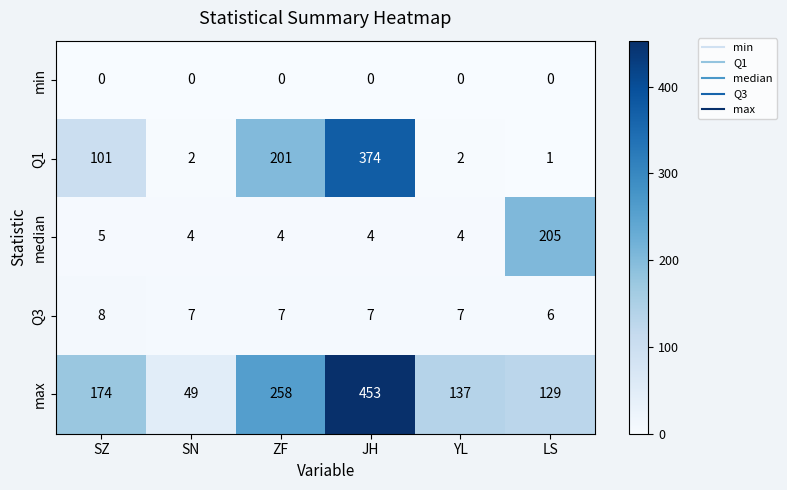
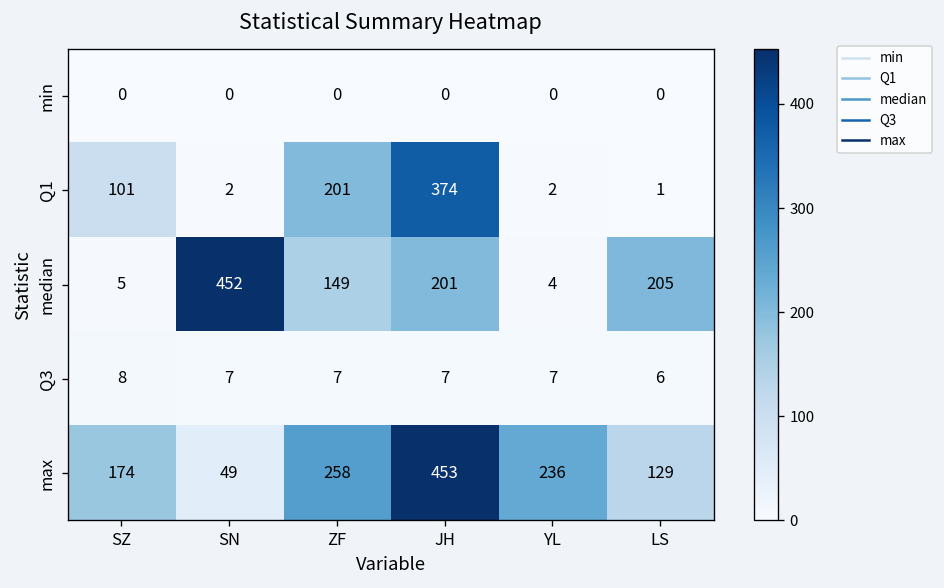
median, SN: 4 -> 452
median, ZF: 4 -> 149
median, JH: 4 -> 201
max, YL: 137 -> 236
